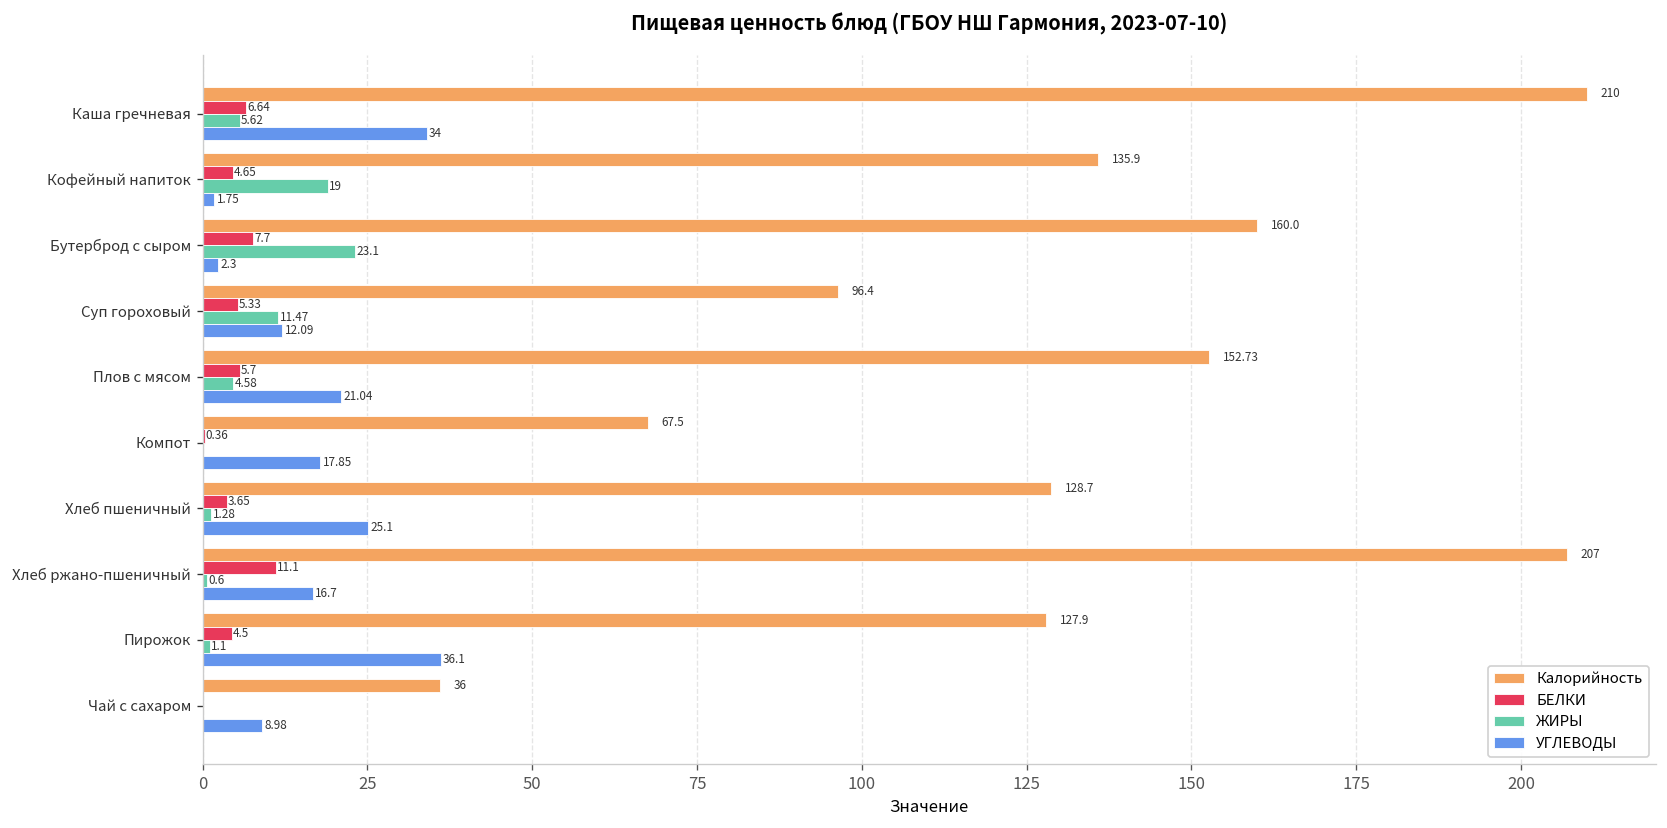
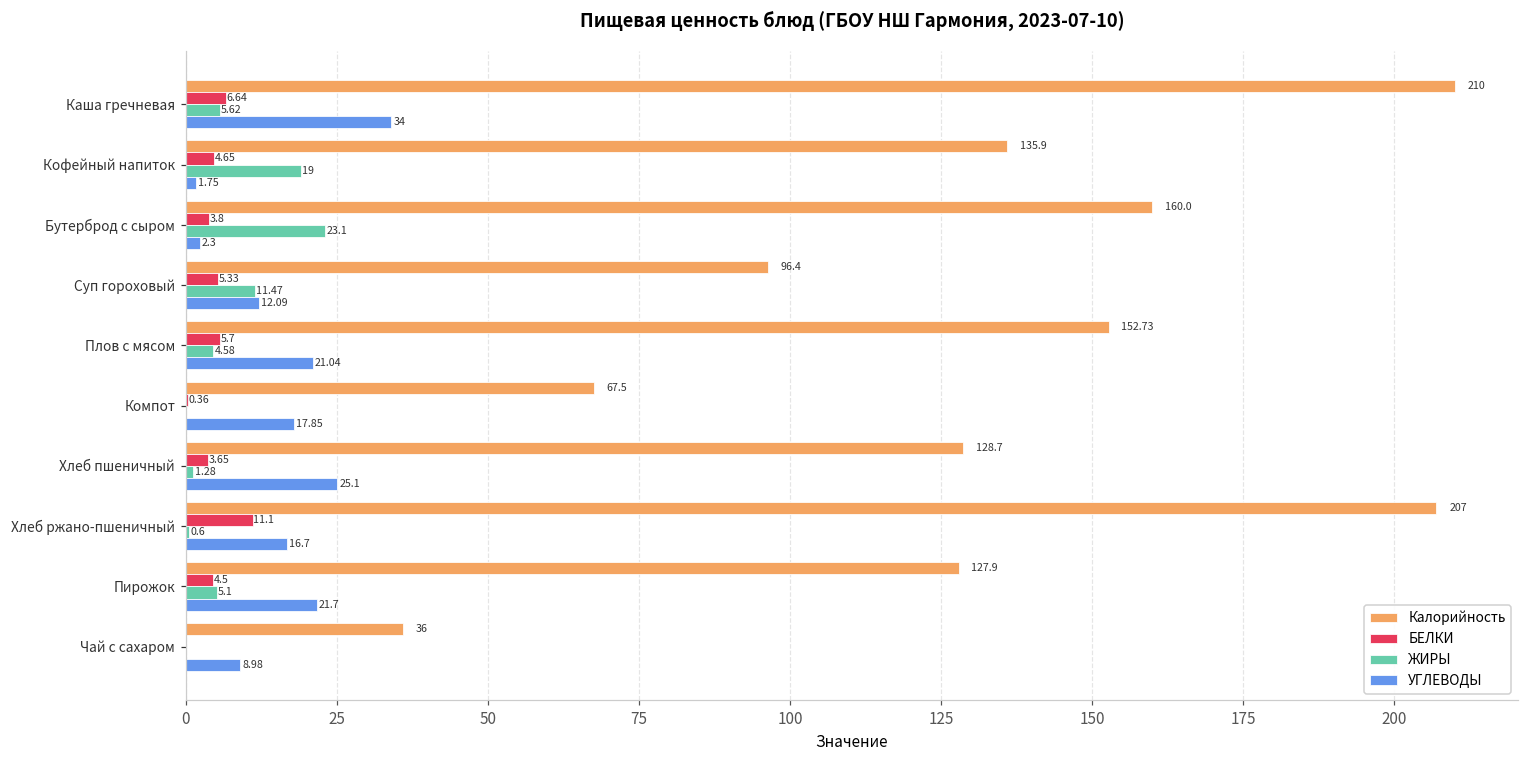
БЕЛКИ, Бутерброд с сыром: 7.7 -> 3.8
ЖИРЫ, Пирожок: 1.1 -> 5.1
УГЛЕВОДЫ, Пирожок: 36.1 -> 21.7
